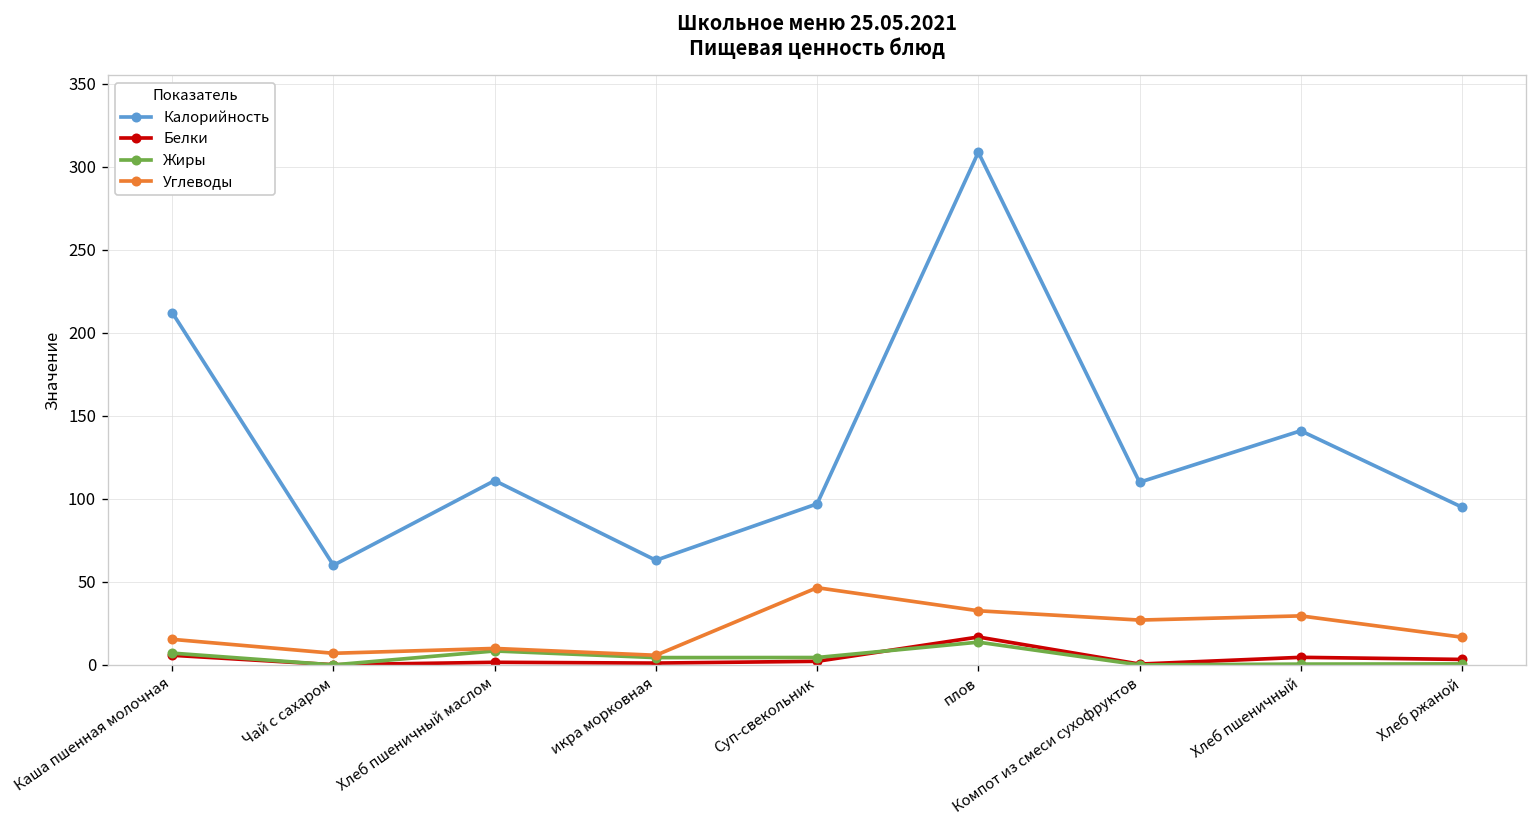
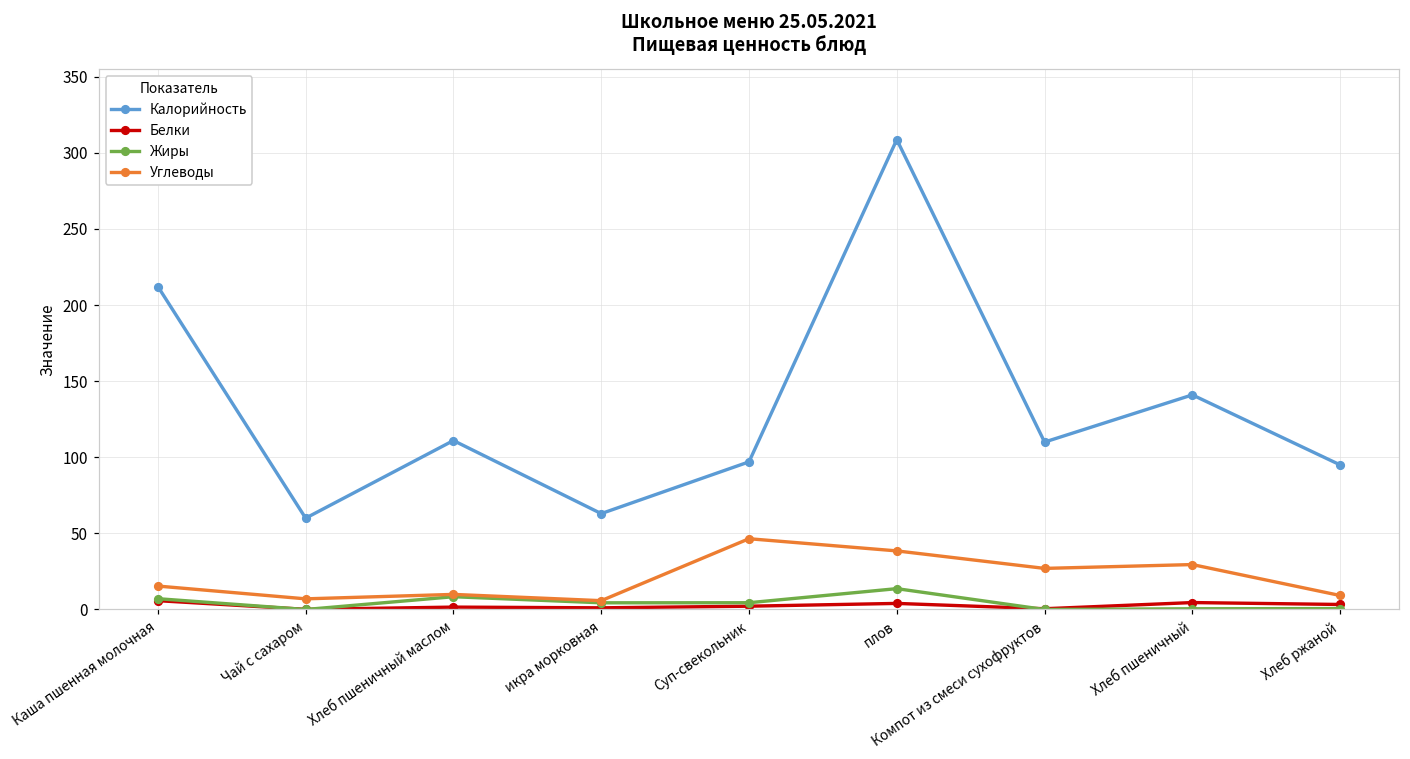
Белки, плов: 17 -> 4
Углеводы, плов: 33 -> 39
Углеводы, Хлеб ржаной: 17 -> 9
